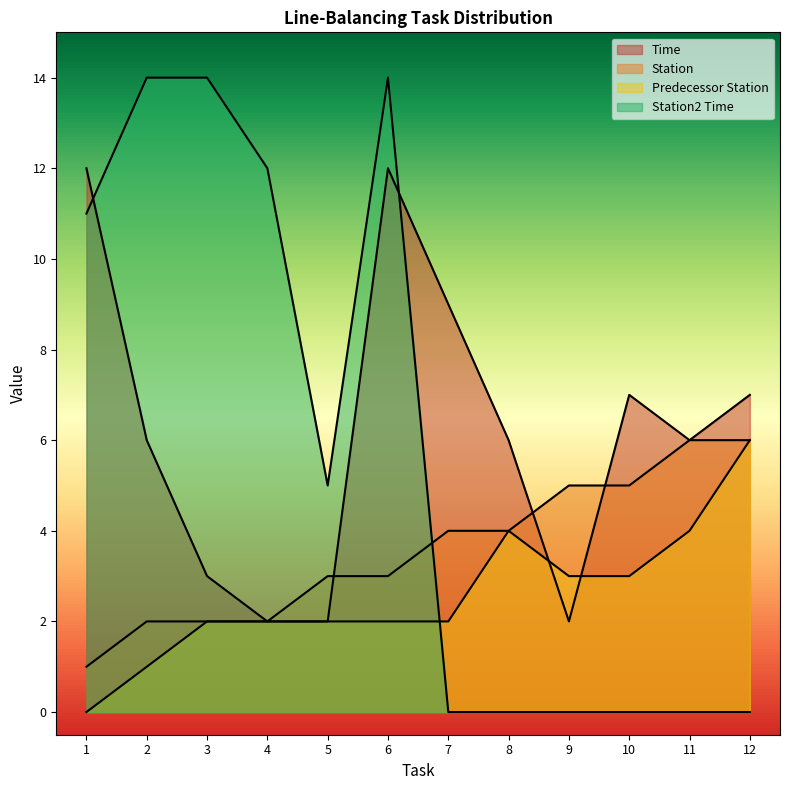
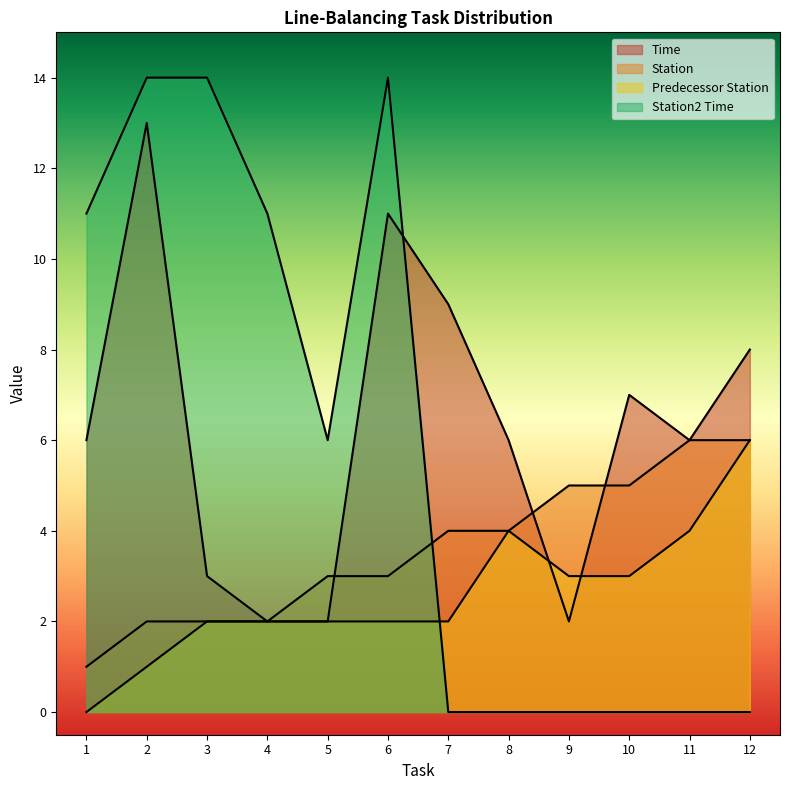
Time, 1: 12 -> 6
Time, 2: 6 -> 13
Station2 Time, 4: 12 -> 11
Station2 Time, 5: 5 -> 6
Time, 6: 12 -> 11
Time, 12: 7 -> 8
